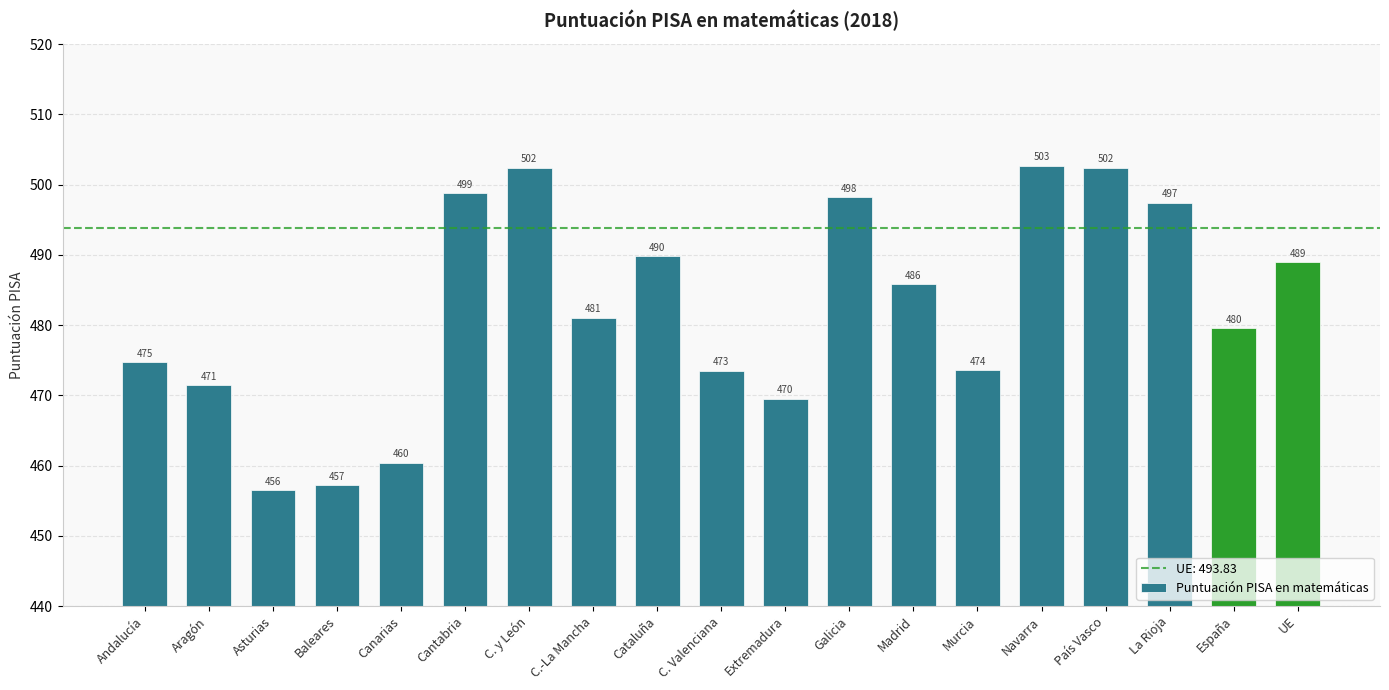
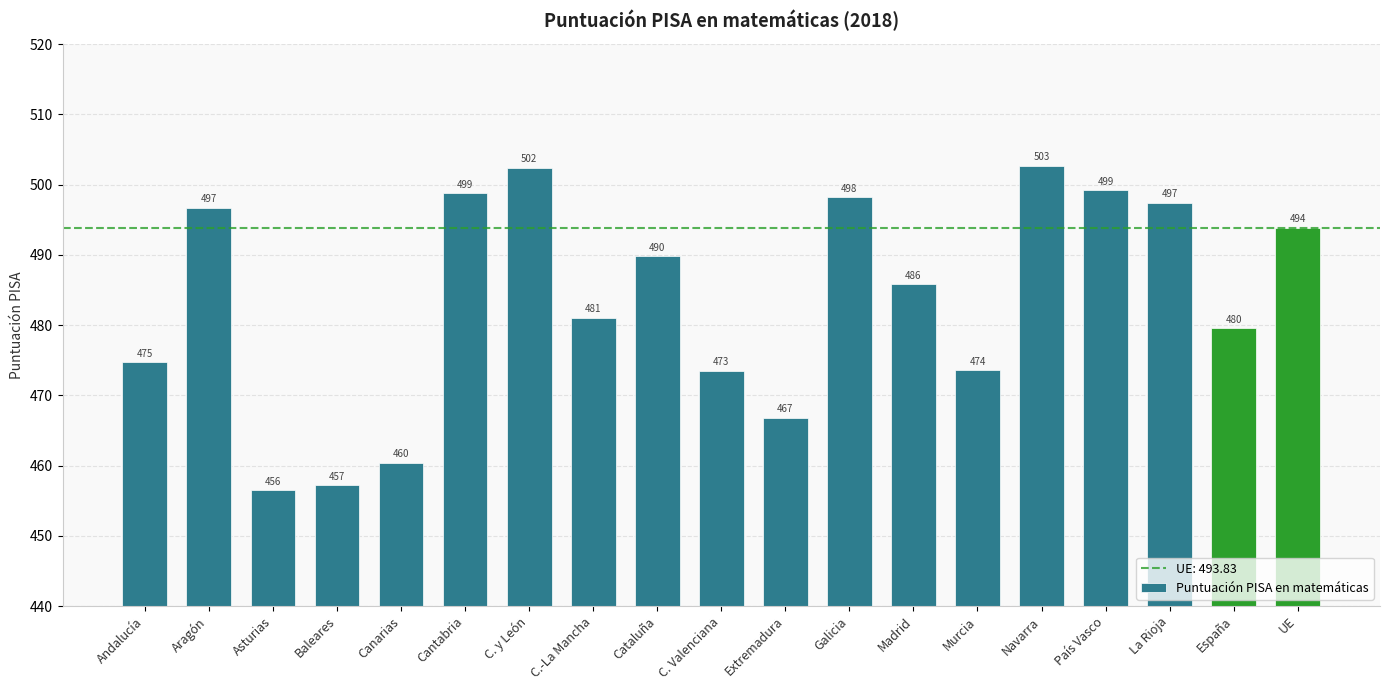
Aragón: 471 -> 497
Extremadura: 470 -> 467
País Vasco: 502 -> 499
UE: 489 -> 494
